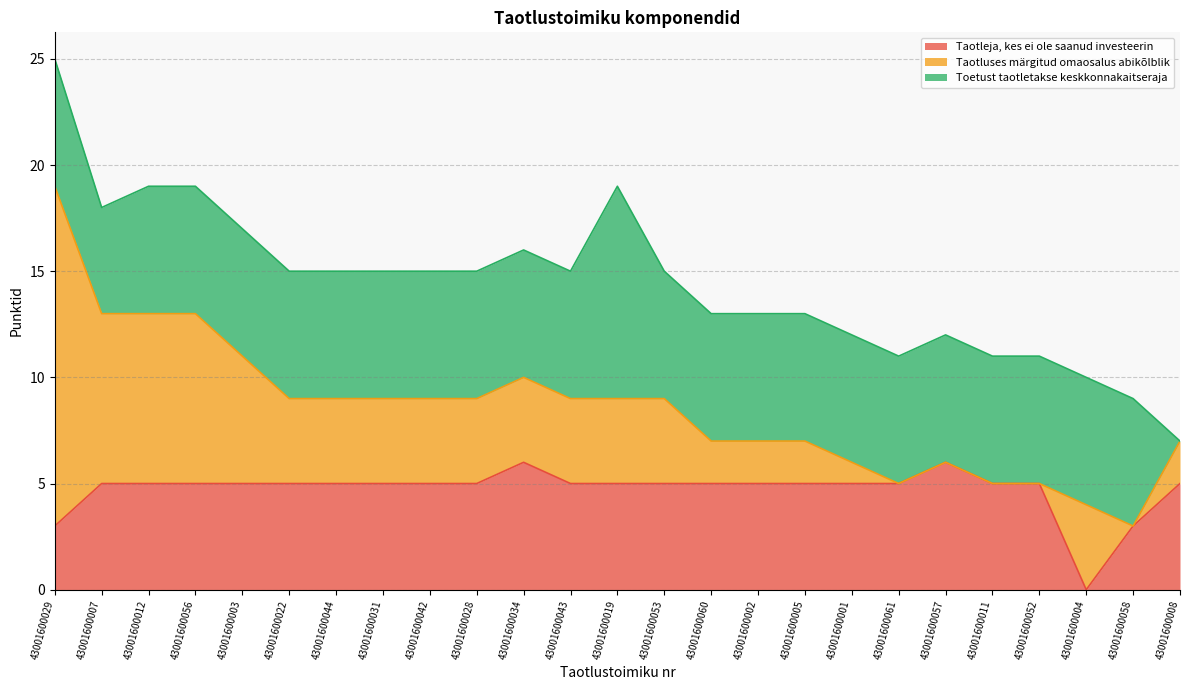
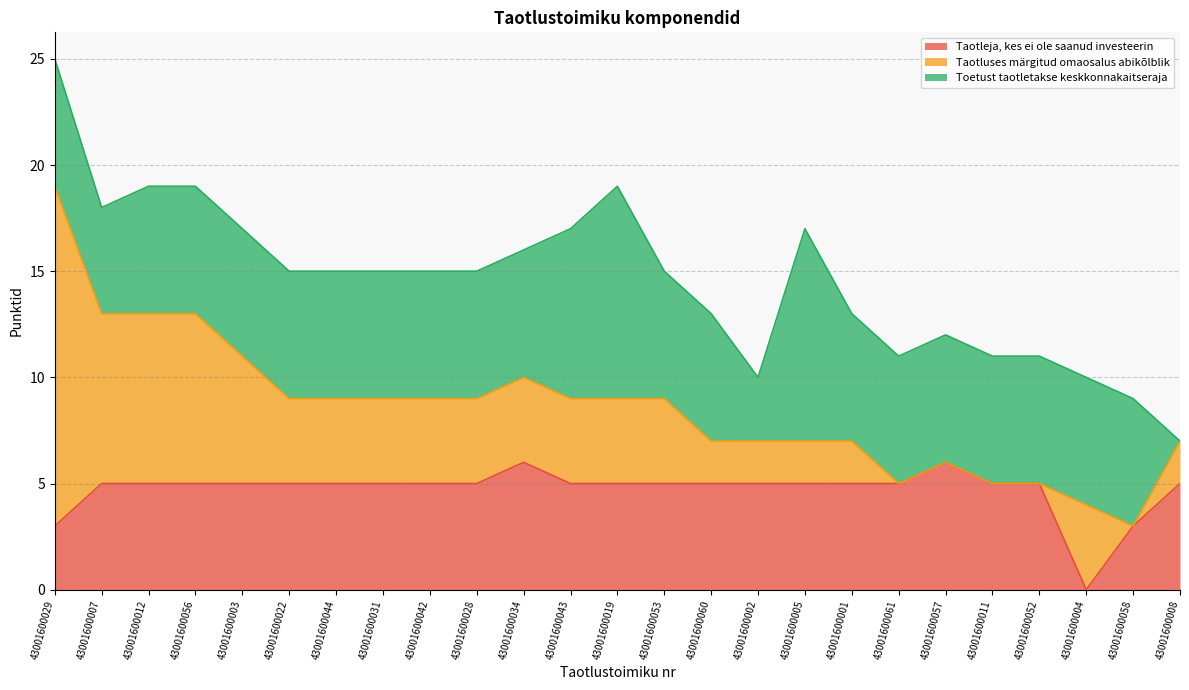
Toetust taotletakse keskkonnakaitseraja, 43001600043: 6 -> 8
Toetust taotletakse keskkonnakaitseraja, 43001600002: 6 -> 3
Toetust taotletakse keskkonnakaitseraja, 43001600005: 6 -> 10
Taotluses märgitud omaosalus abikõlblik, 43001600001: 1 -> 2
